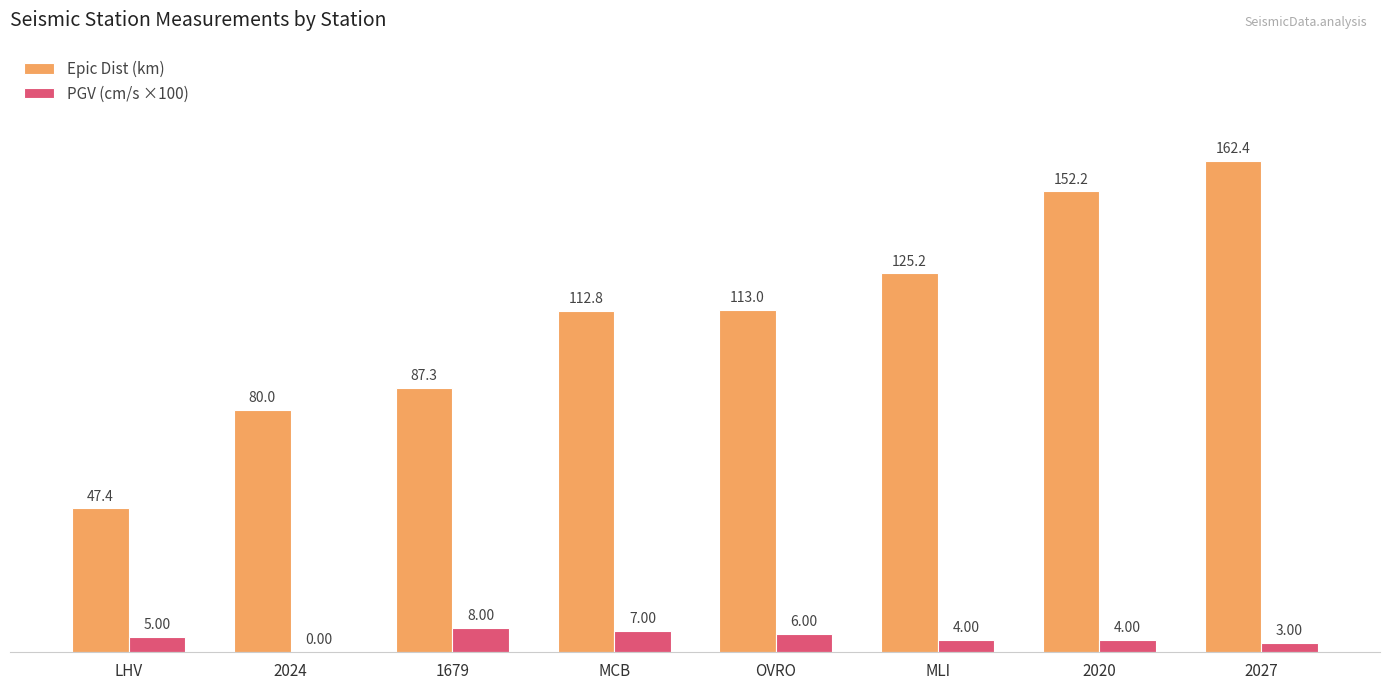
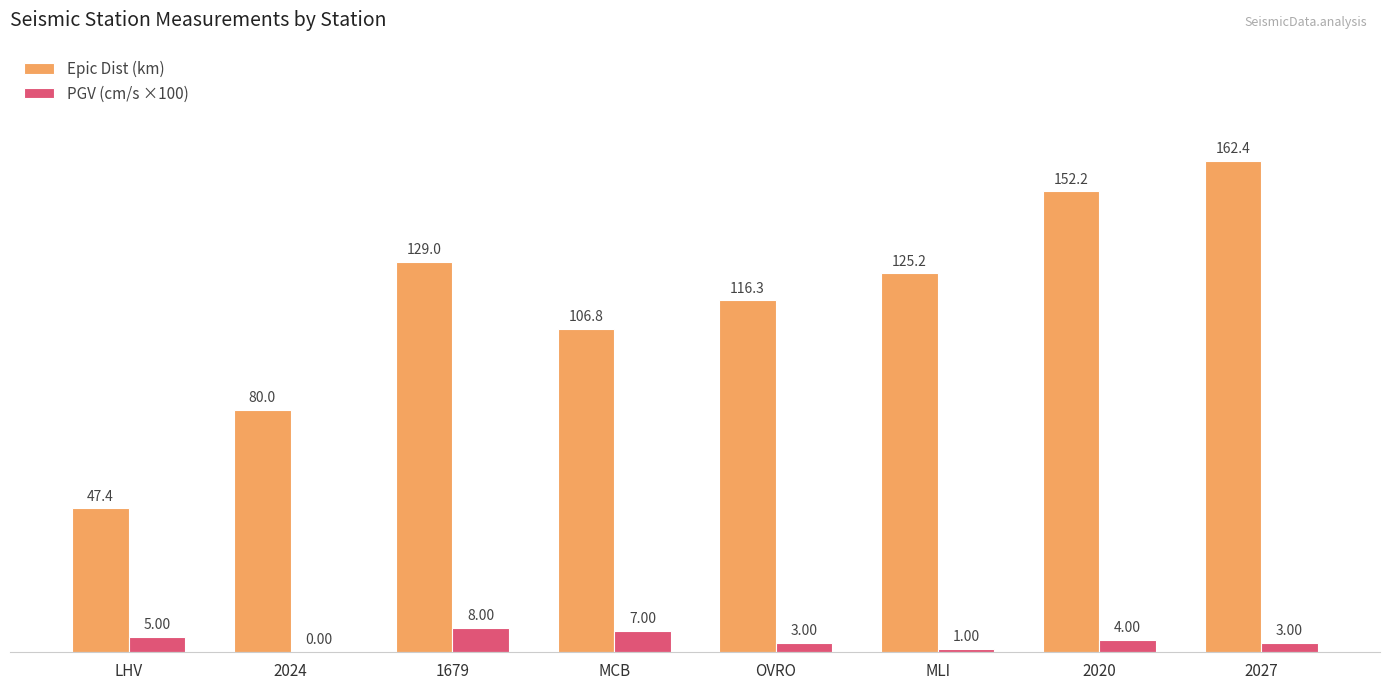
Epic Dist (km), 1679: 87.3 -> 129.0
Epic Dist (km), MCB: 112.8 -> 106.8
Epic Dist (km), OVRO: 113.0 -> 116.3
PGV (cm/s ×100), OVRO: 6.00 -> 3.00
PGV (cm/s ×100), MLI: 4.00 -> 1.00
